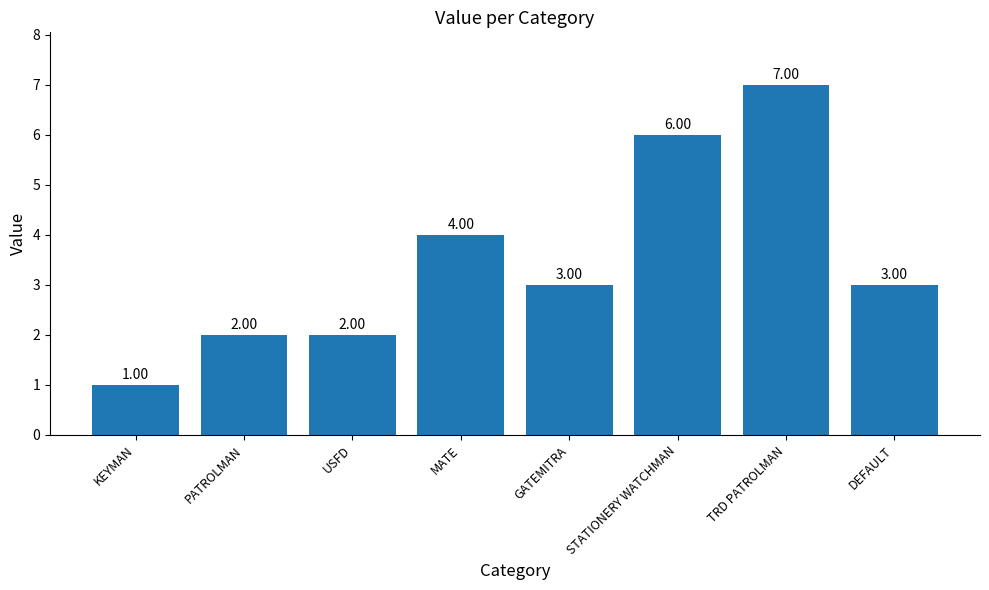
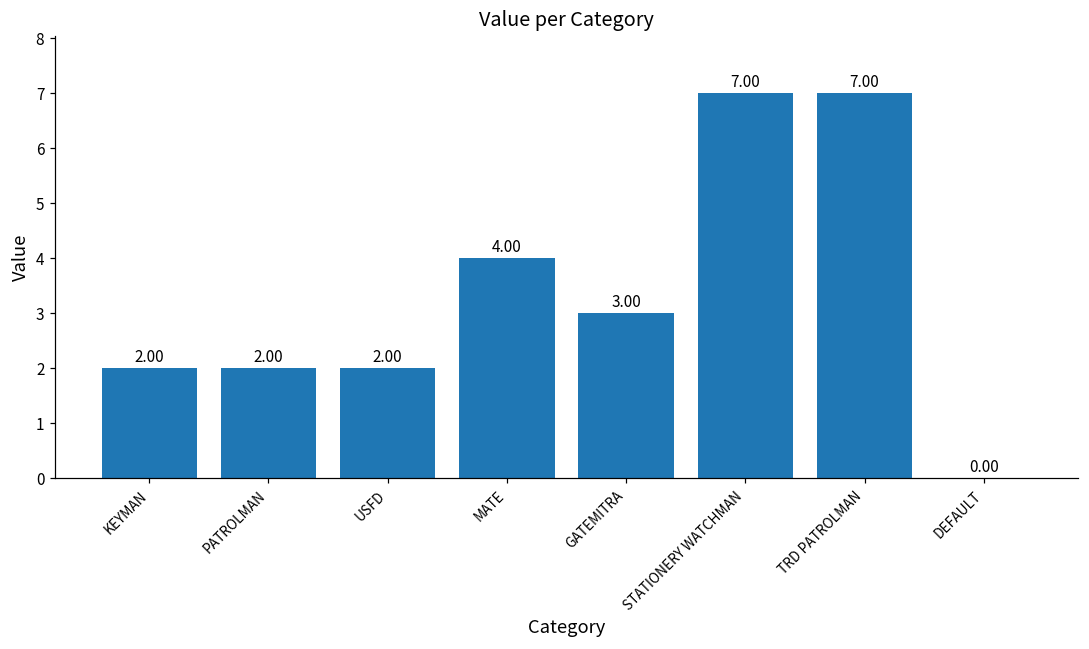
KEYMAN: 1.00 -> 2.00
STATIONERY WATCHMAN: 6.00 -> 7.00
DEFAULT: 3.00 -> 0.00
